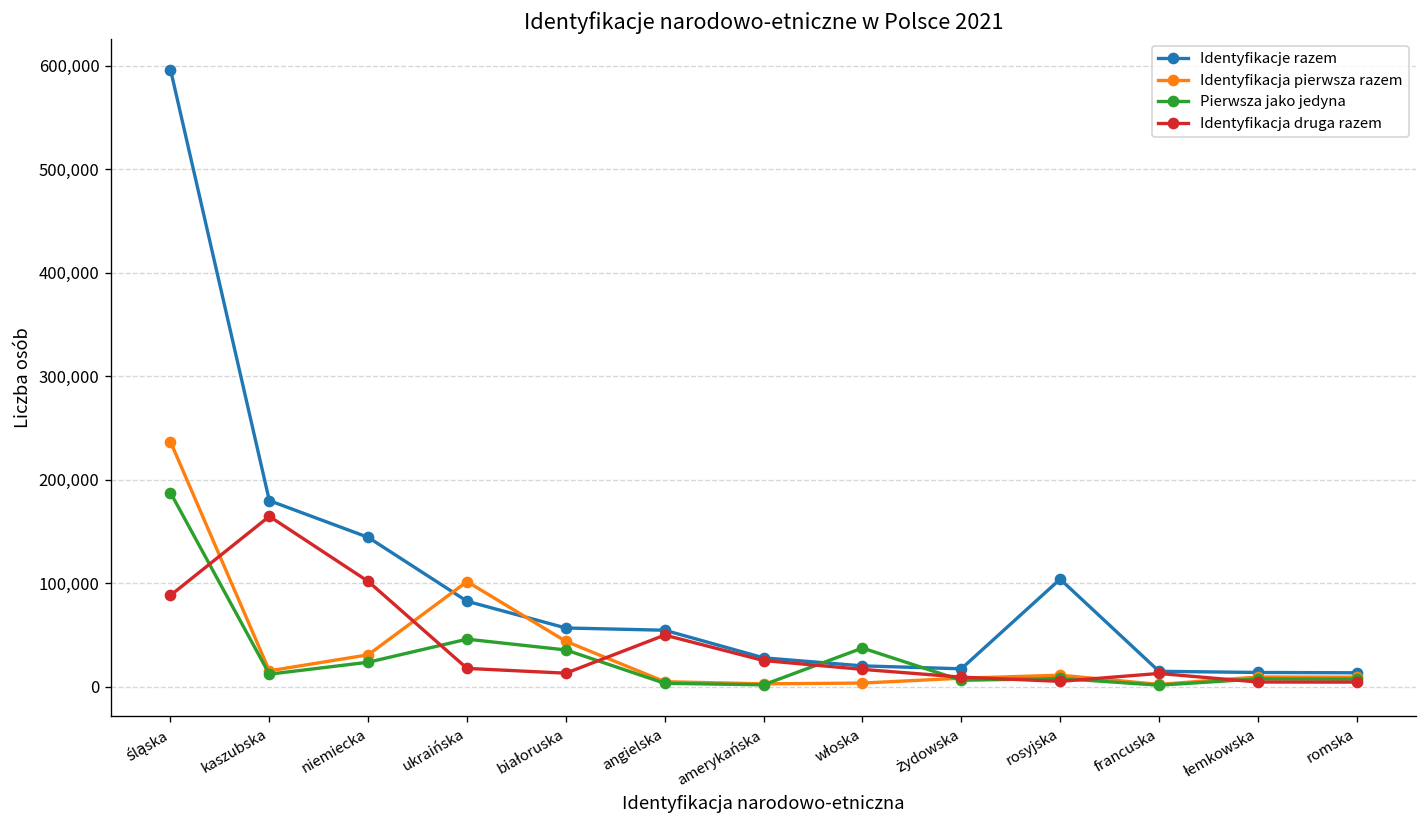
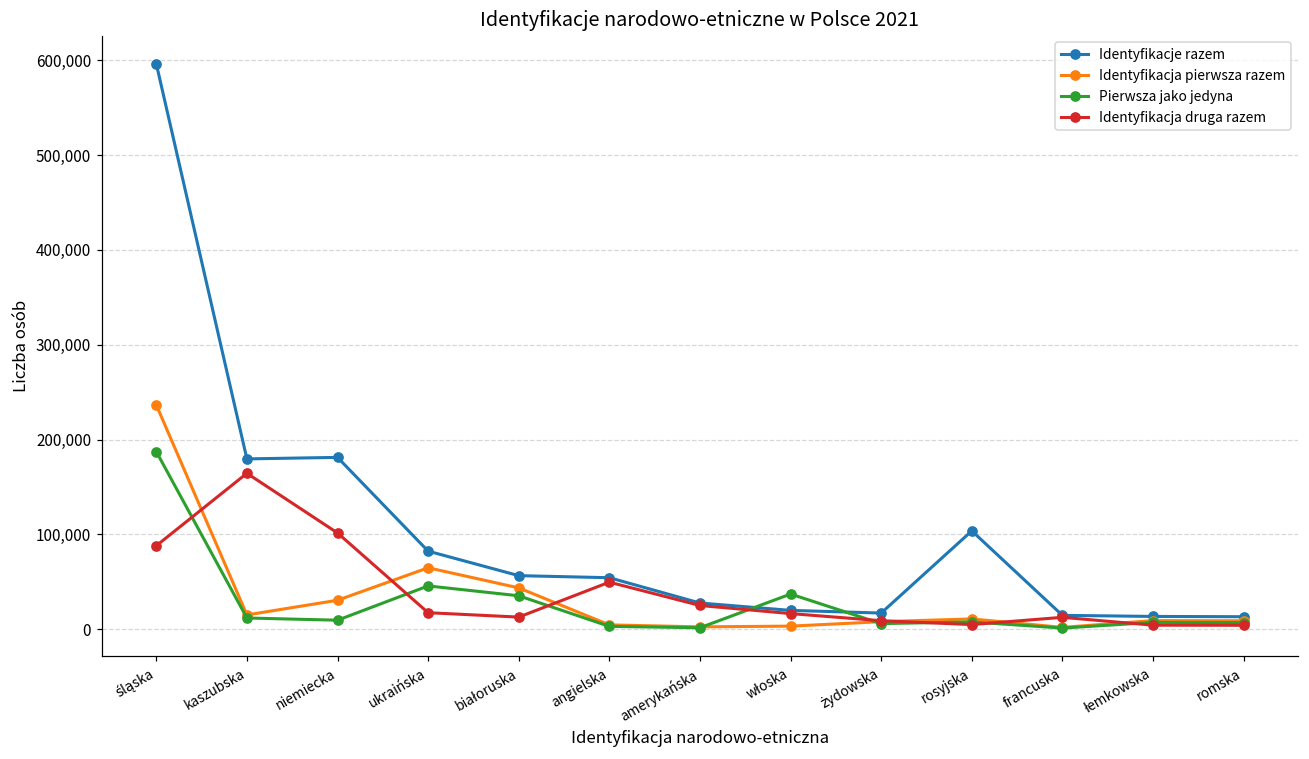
Identyfikacje razem, niemiecka: 140,000 -> 180,000
Pierwsza jako jedyna, niemiecka: 20,000 -> 10,000
Identyfikacja pierwsza razem, ukraińska: 100,000 -> 60,000
